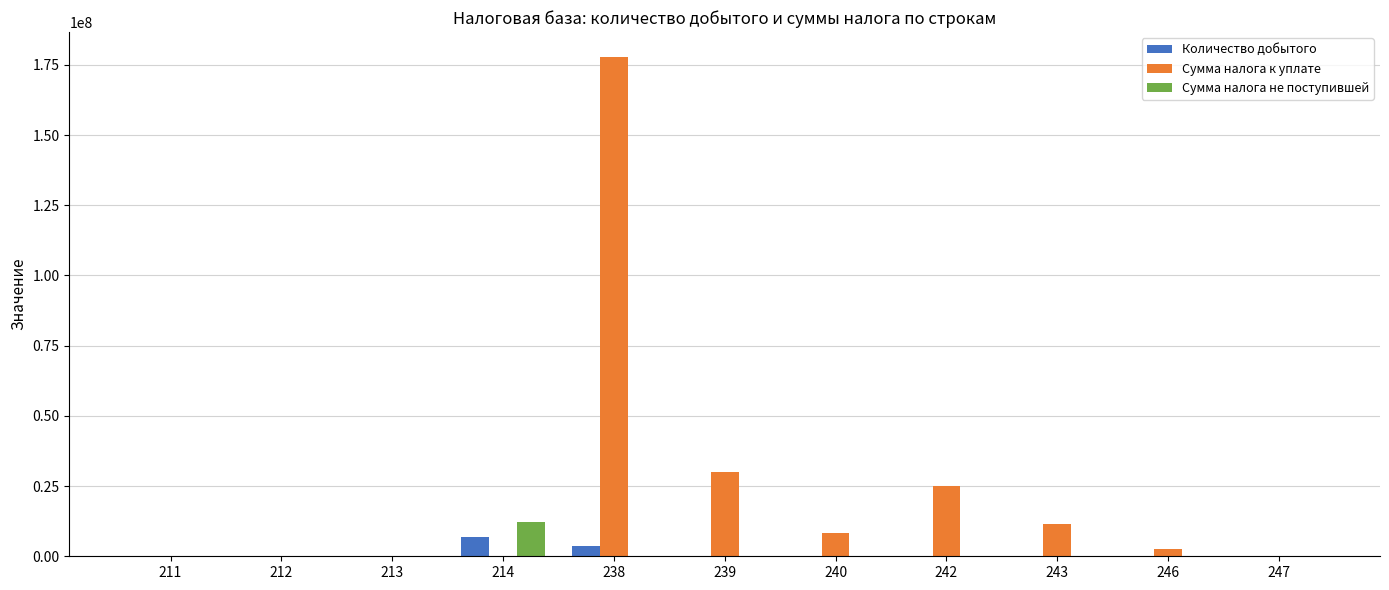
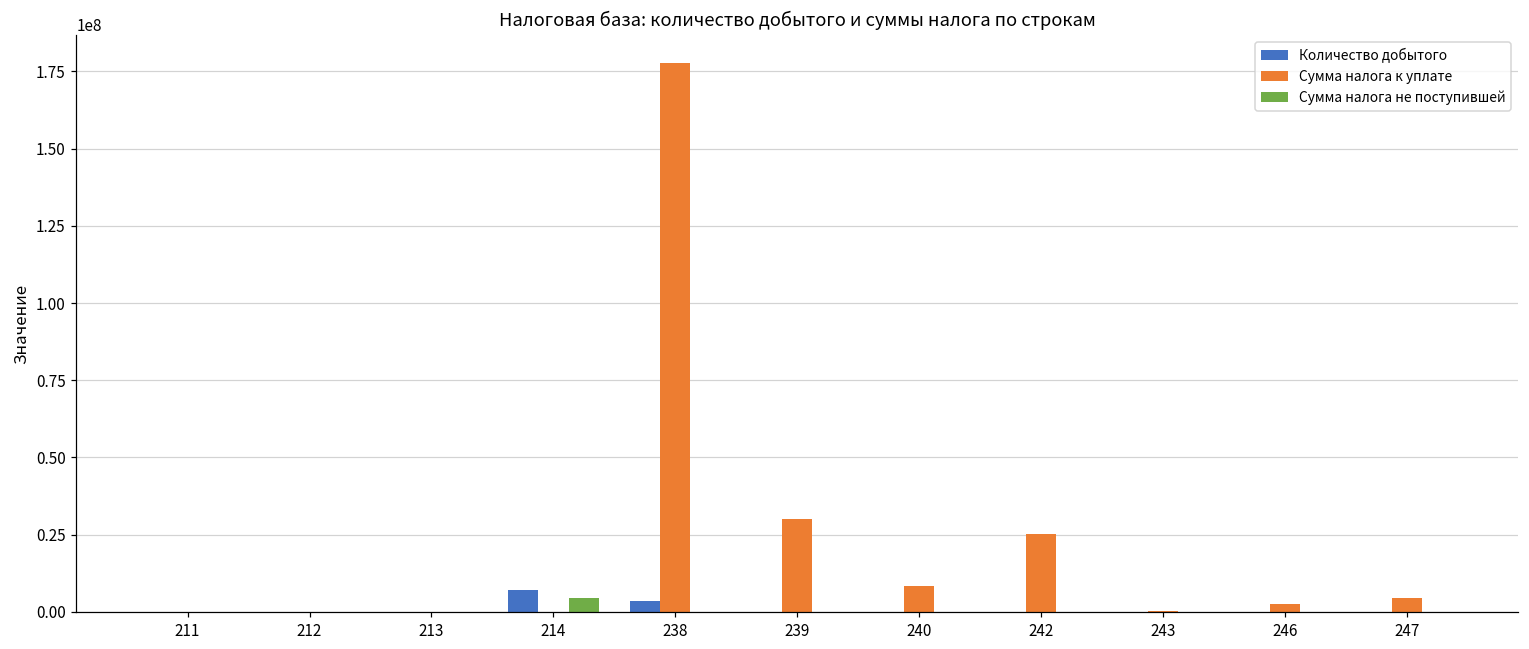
Сумма налога не поступившей, 214: 12000000 -> 5000000
Сумма налога к уплате, 243: 11000000 -> 0
Сумма налога к уплате, 247: 0 -> 4000000
